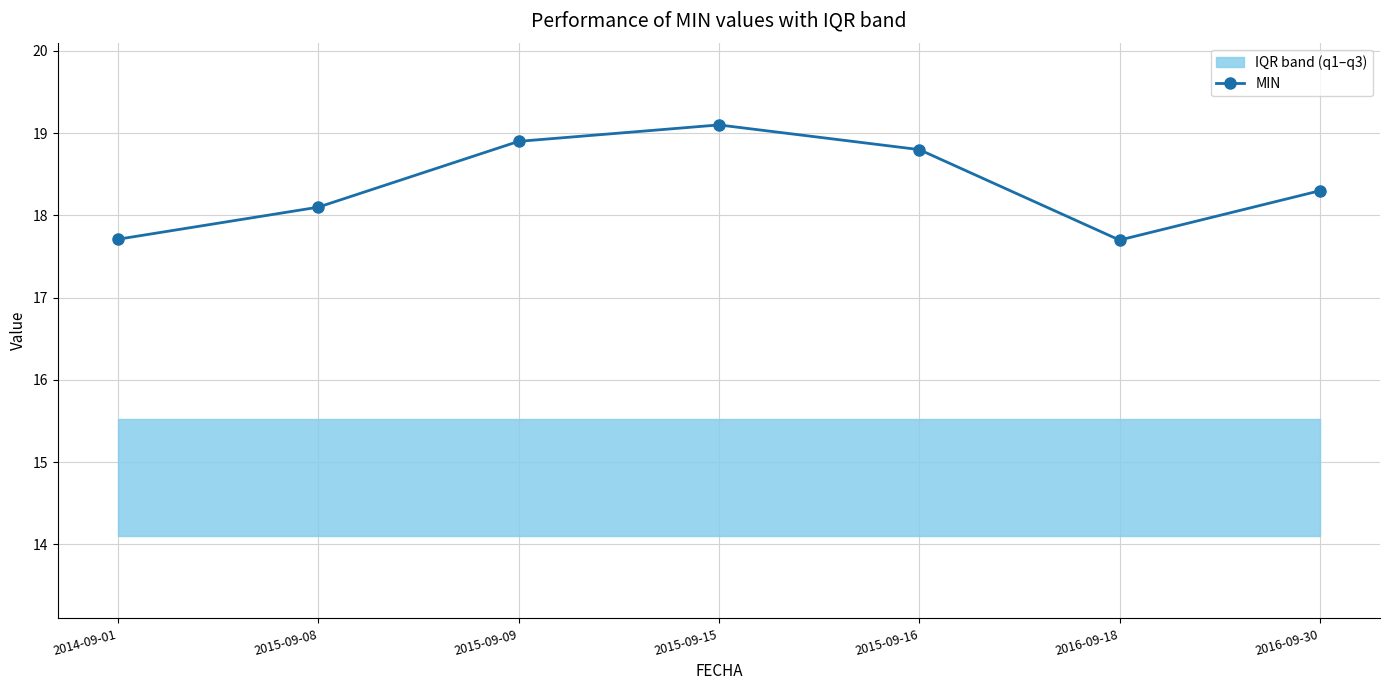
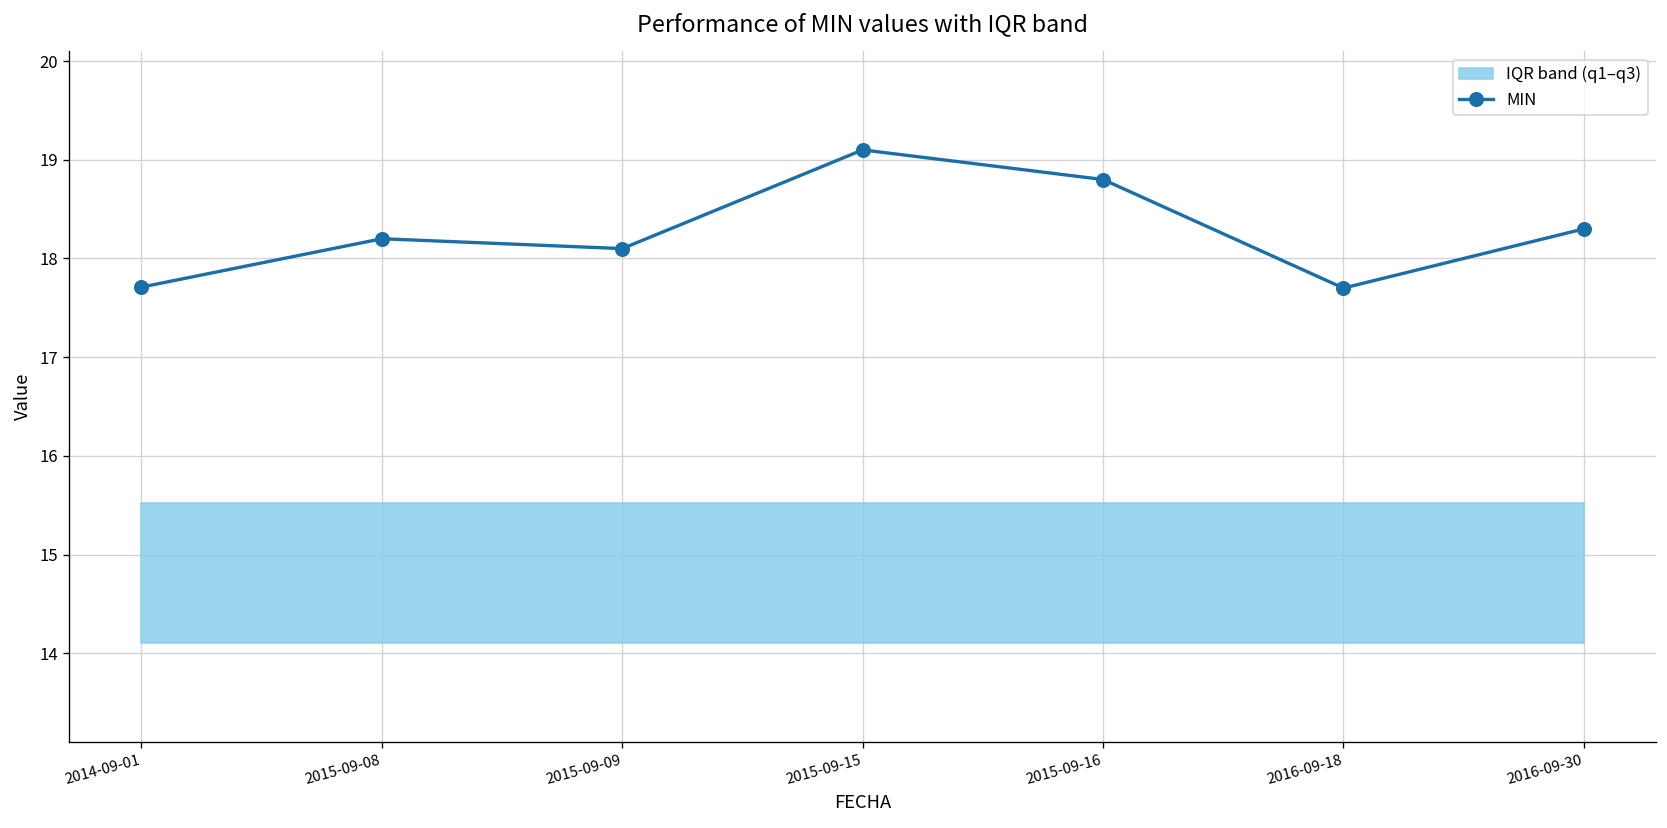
MIN, 2015-09-08: 18.1 -> 18.2
MIN, 2015-09-09: 18.9 -> 18.1
